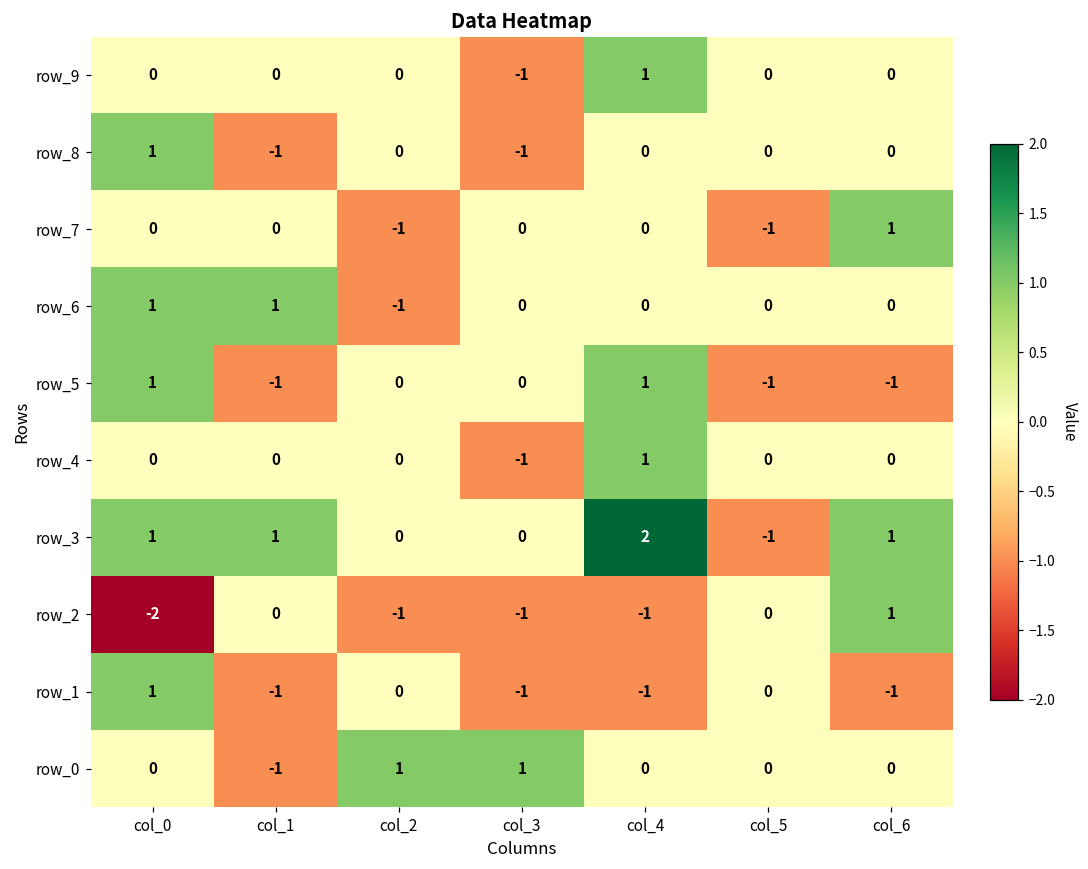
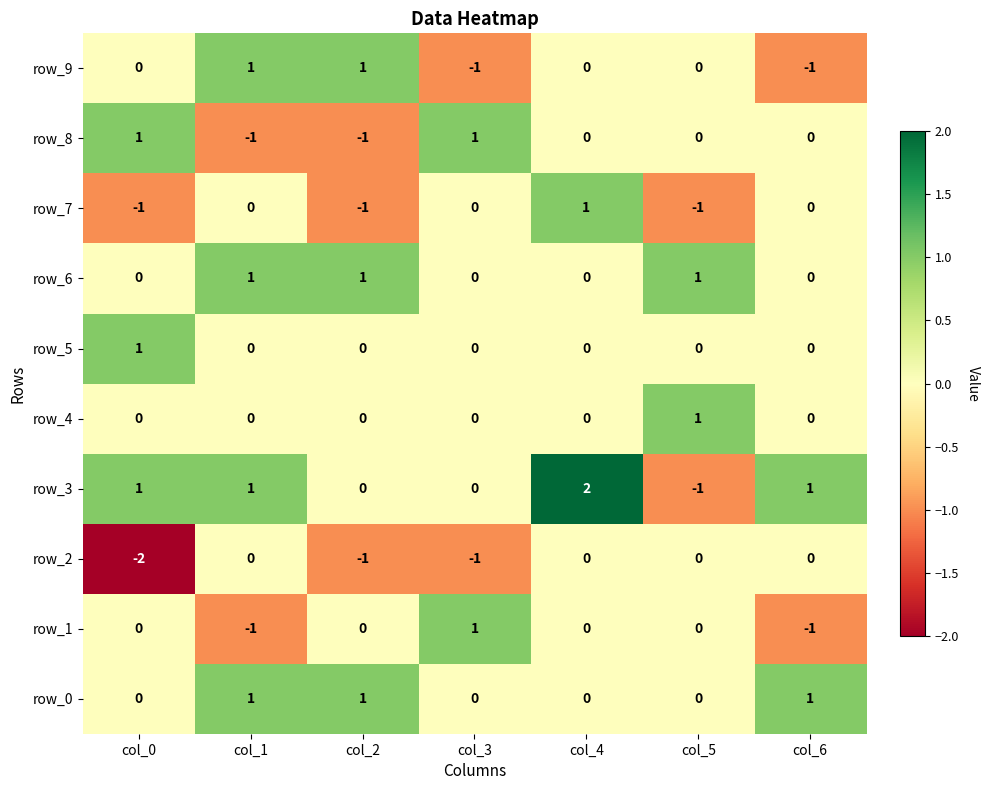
row_9, col_1: 0 -> 1
row_9, col_2: 0 -> 1
row_9, col_4: 1 -> 0
row_9, col_6: 0 -> -1
row_8, col_2: 0 -> -1
row_8, col_3: -1 -> 1
row_7, col_0: 0 -> -1
row_7, col_4: 0 -> 1
row_7, col_6: 1 -> 0
row_6, col_0: 1 -> 0
row_6, col_2: -1 -> 1
row_6, col_5: 0 -> 1
row_5, col_1: -1 -> 0
row_5, col_4: 1 -> 0
row_5, col_5: -1 -> 0
row_5, col_6: -1 -> 0
row_4, col_3: -1 -> 0
row_4, col_4: 1 -> 0
row_4, col_5: 0 -> 1
row_2, col_4: -1 -> 0
row_2, col_6: 1 -> 0
row_1, col_0: 1 -> 0
row_1, col_3: -1 -> 1
row_1, col_4: -1 -> 0
row_0, col_1: -1 -> 1
row_0, col_3: 1 -> 0
row_0, col_6: 0 -> 1
